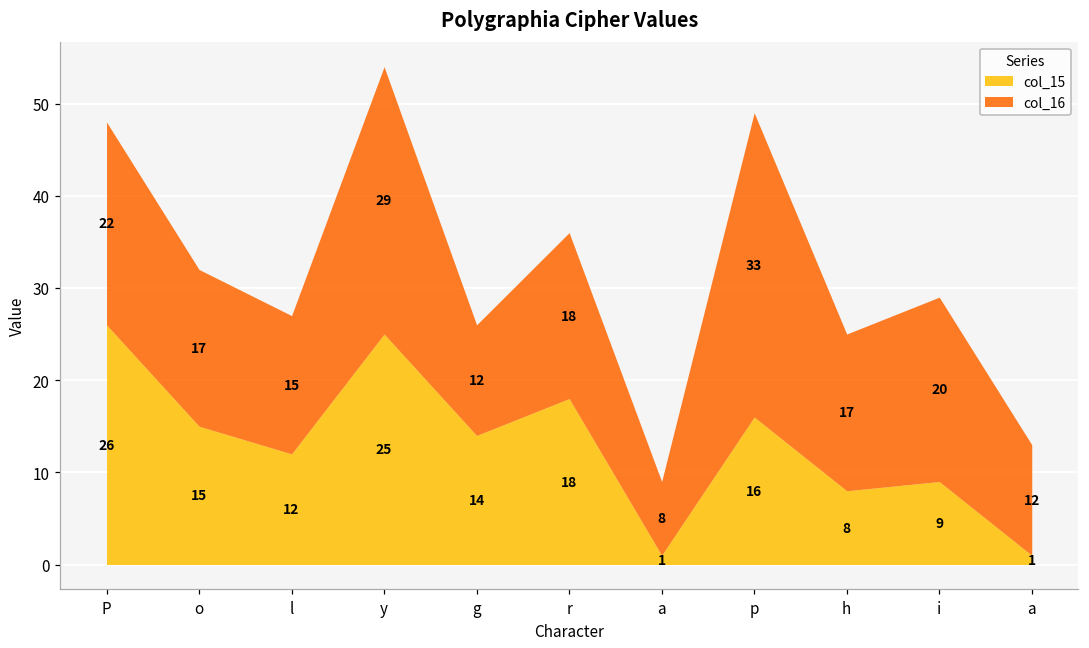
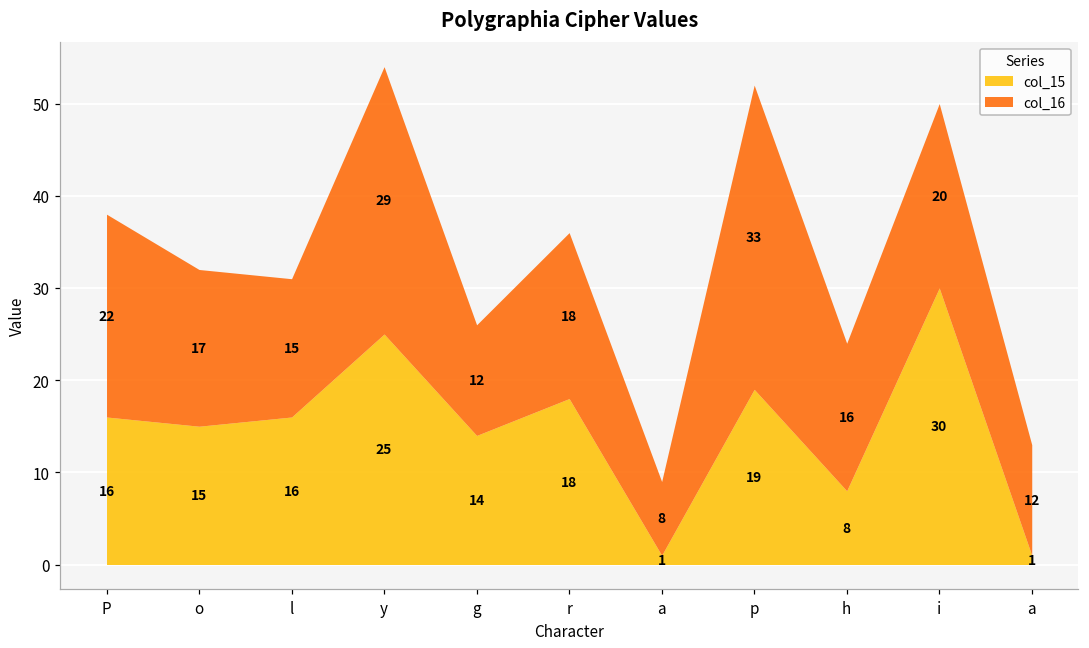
col_15, P: 26 -> 16
col_15, l: 12 -> 16
col_15, p: 16 -> 19
col_16, h: 17 -> 16
col_15, i: 9 -> 30
